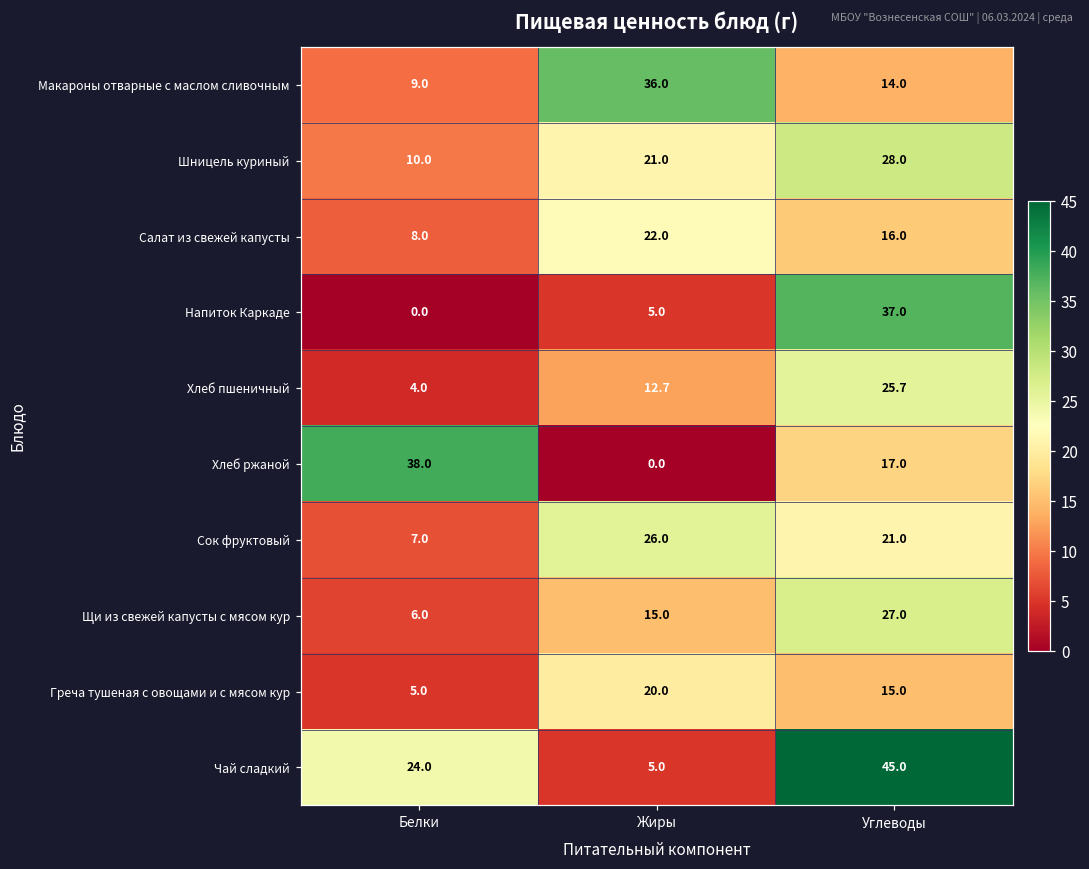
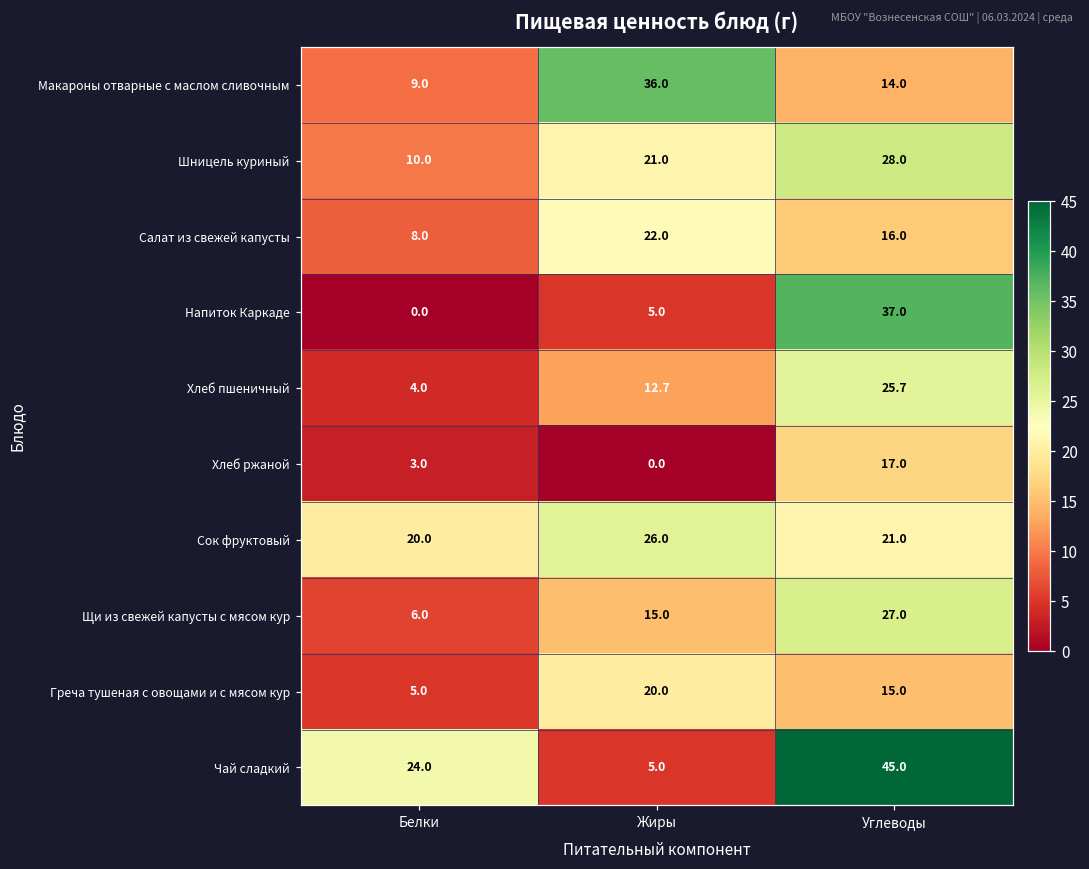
Хлеб ржаной, Белки: 38.0 -> 3.0
Сок фруктовый, Белки: 7.0 -> 20.0
